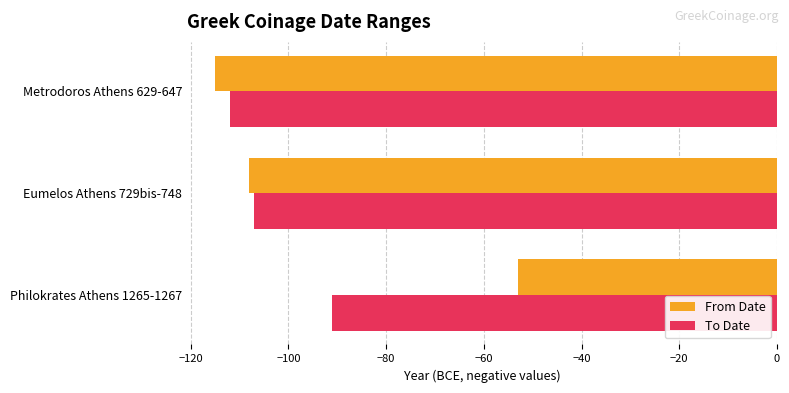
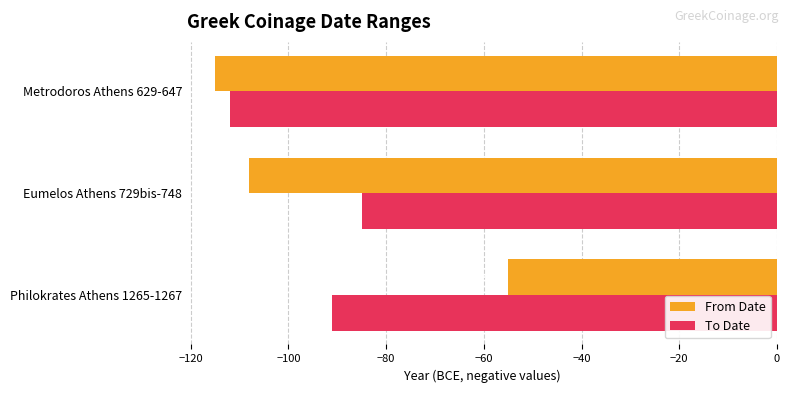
To Date, Eumelos Athens 729bis-748: -107 -> -85
From Date, Philokrates Athens 1265-1267: -53 -> -55
